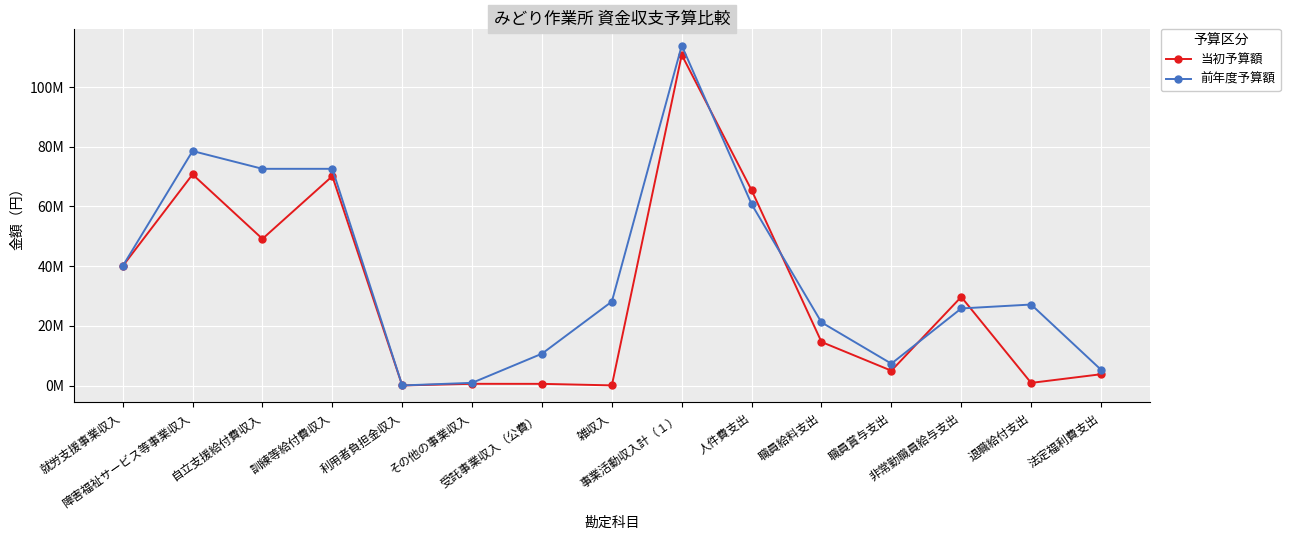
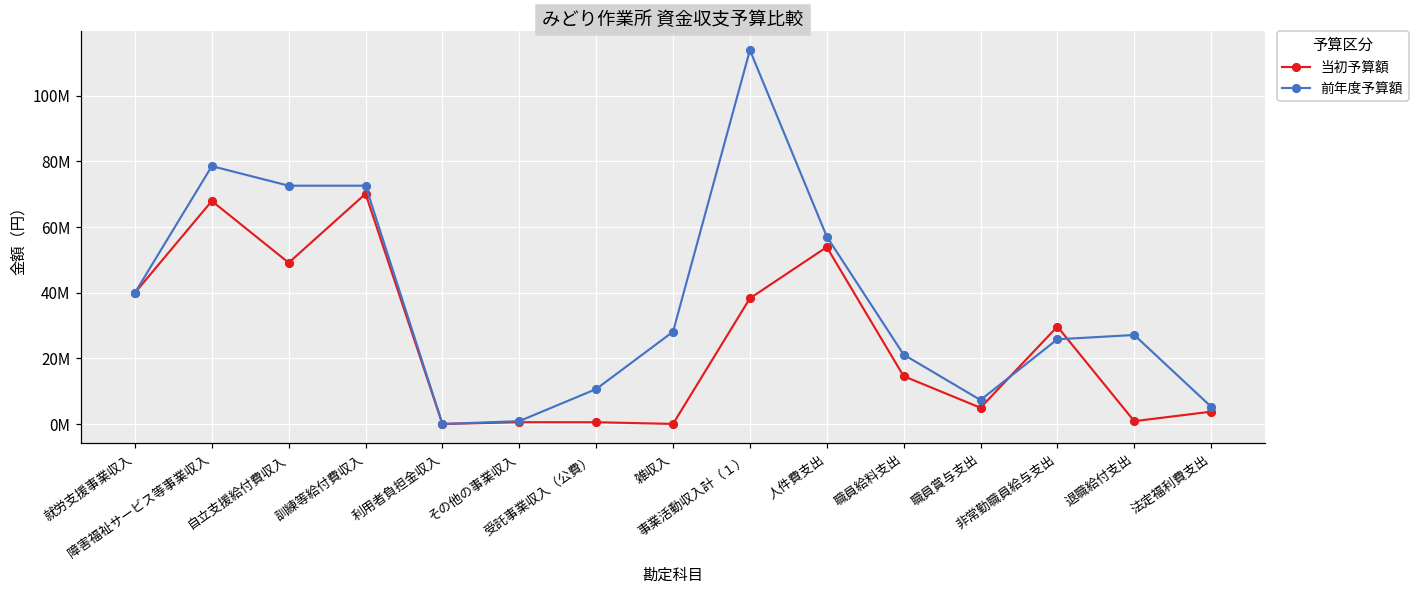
当初予算額, 障害福祉サービス等事業収入: 71000000 -> 68000000
当初予算額, 事業活動収入計（１）: 111000000 -> 38000000
当初予算額, 人件費支出: 65000000 -> 54000000
前年度予算額, 人件費支出: 61000000 -> 57000000
